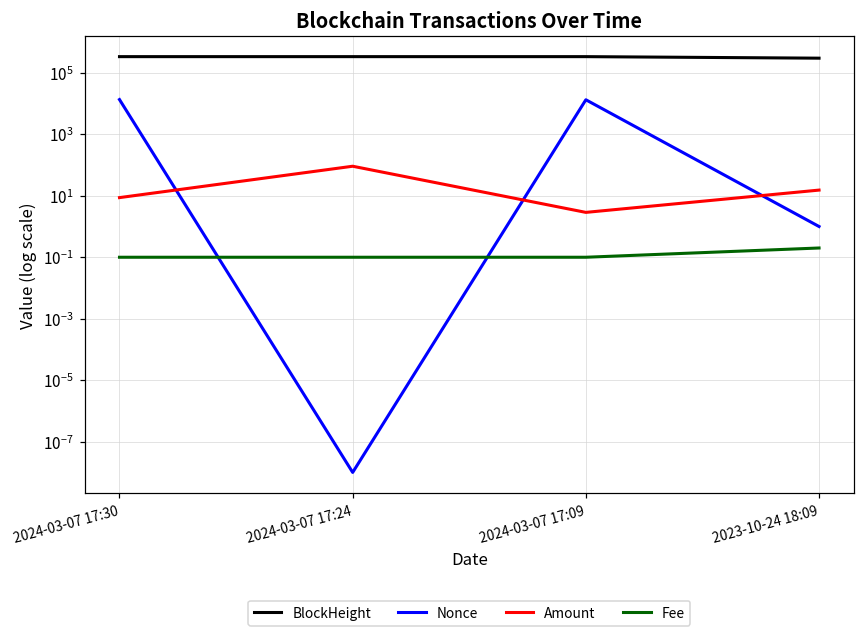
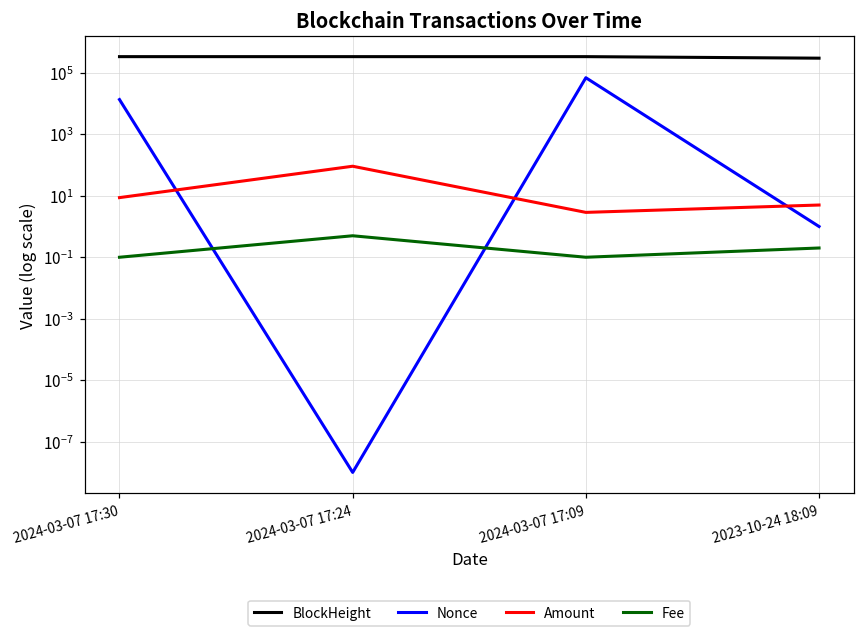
Fee, 2024-03-07 17:24: 0.1 -> 0.5
Nonce, 2024-03-07 17:09: 10000 -> 70000
Amount, 2023-10-24 18:09: 20 -> 5
